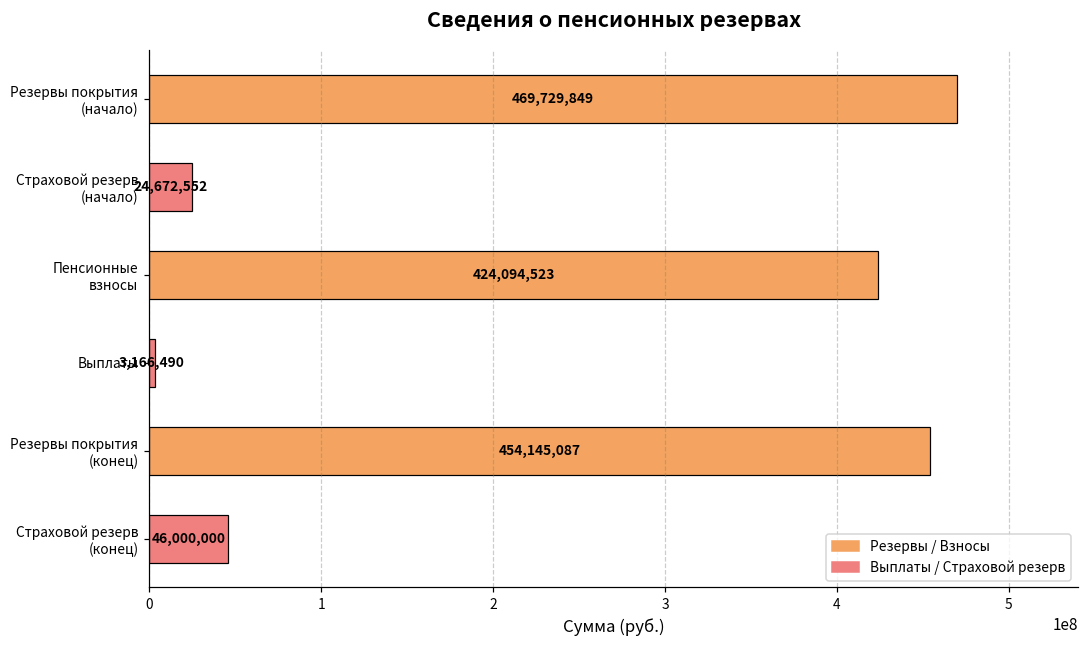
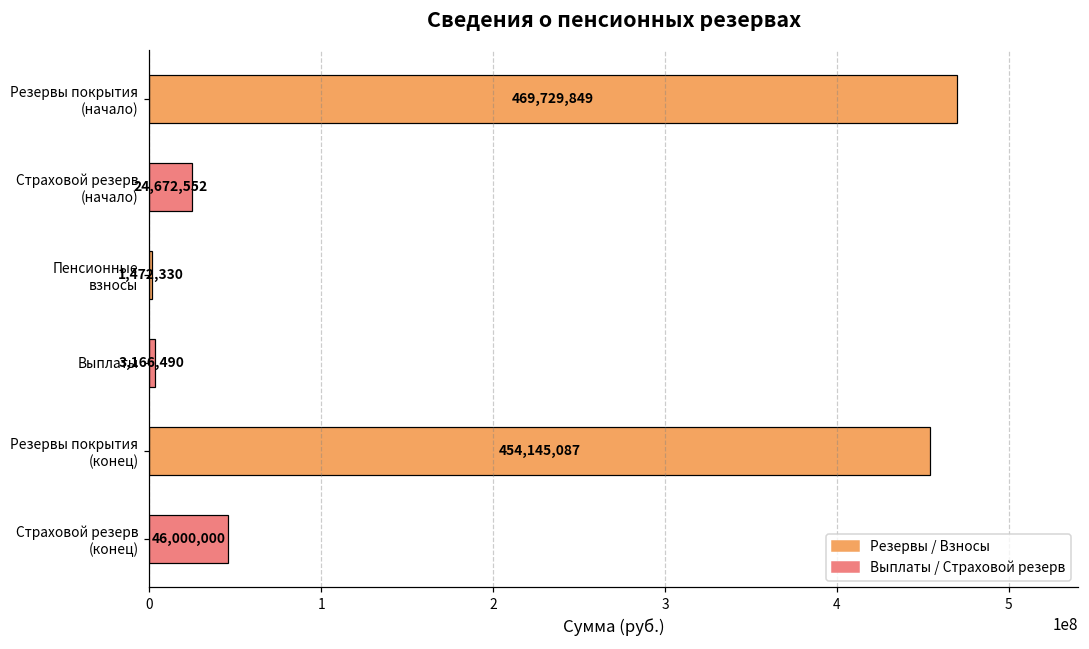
Пенсионные взносы: 424,094,523 -> 1,472,330
